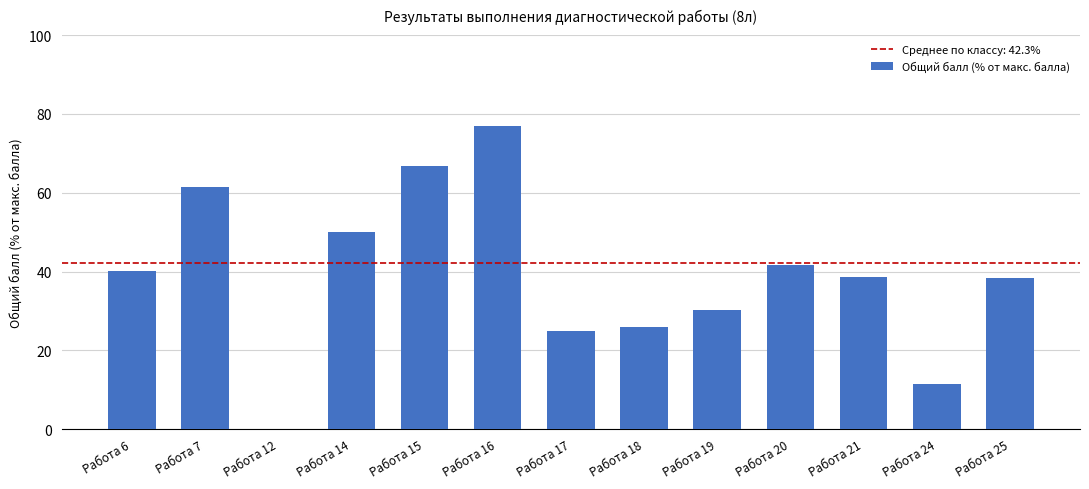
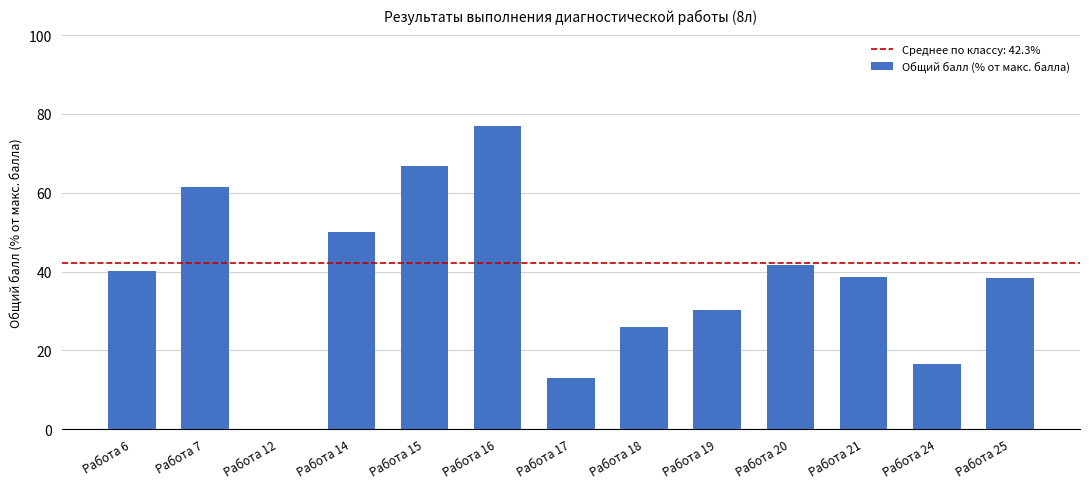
Работа 17: 25 -> 13
Работа 24: 11 -> 17
